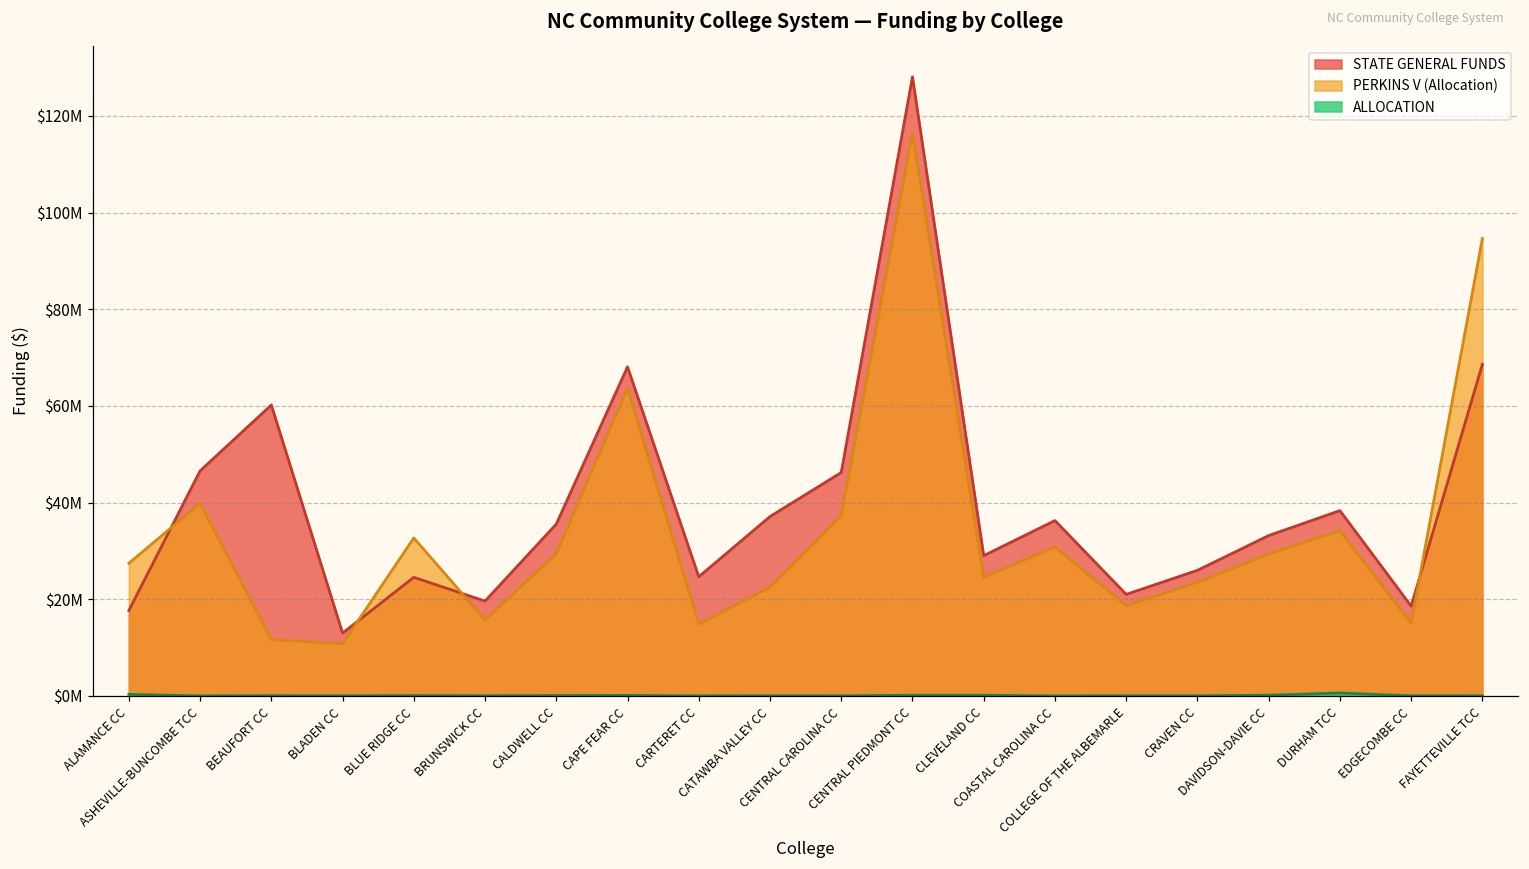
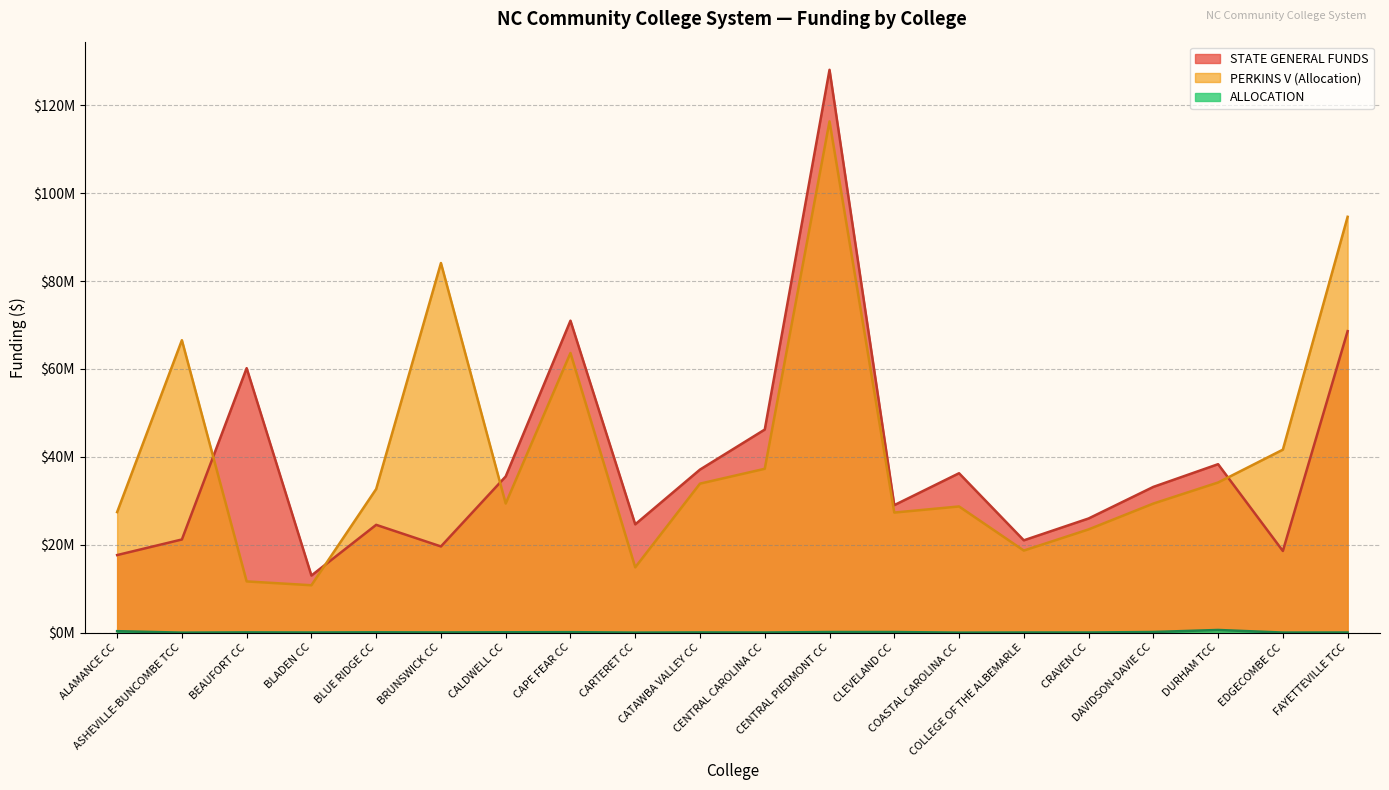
STATE GENERAL FUNDS, ASHEVILLE-BUNCOMBE TCC: $47000000 -> $21000000
PERKINS V (Allocation), ASHEVILLE-BUNCOMBE TCC: $40000000 -> $67000000
PERKINS V (Allocation), BRUNSWICK CC: $16000000 -> $84000000
STATE GENERAL FUNDS, CAPE FEAR CC: $68000000 -> $71000000
PERKINS V (Allocation), CATAWBA VALLEY CC: $22000000 -> $34000000
PERKINS V (Allocation), CLEVELAND CC: $25000000 -> $27000000
PERKINS V (Allocation), COASTAL CAROLINA CC: $31000000 -> $29000000
PERKINS V (Allocation), EDGECOMBE CC: $15000000 -> $42000000
